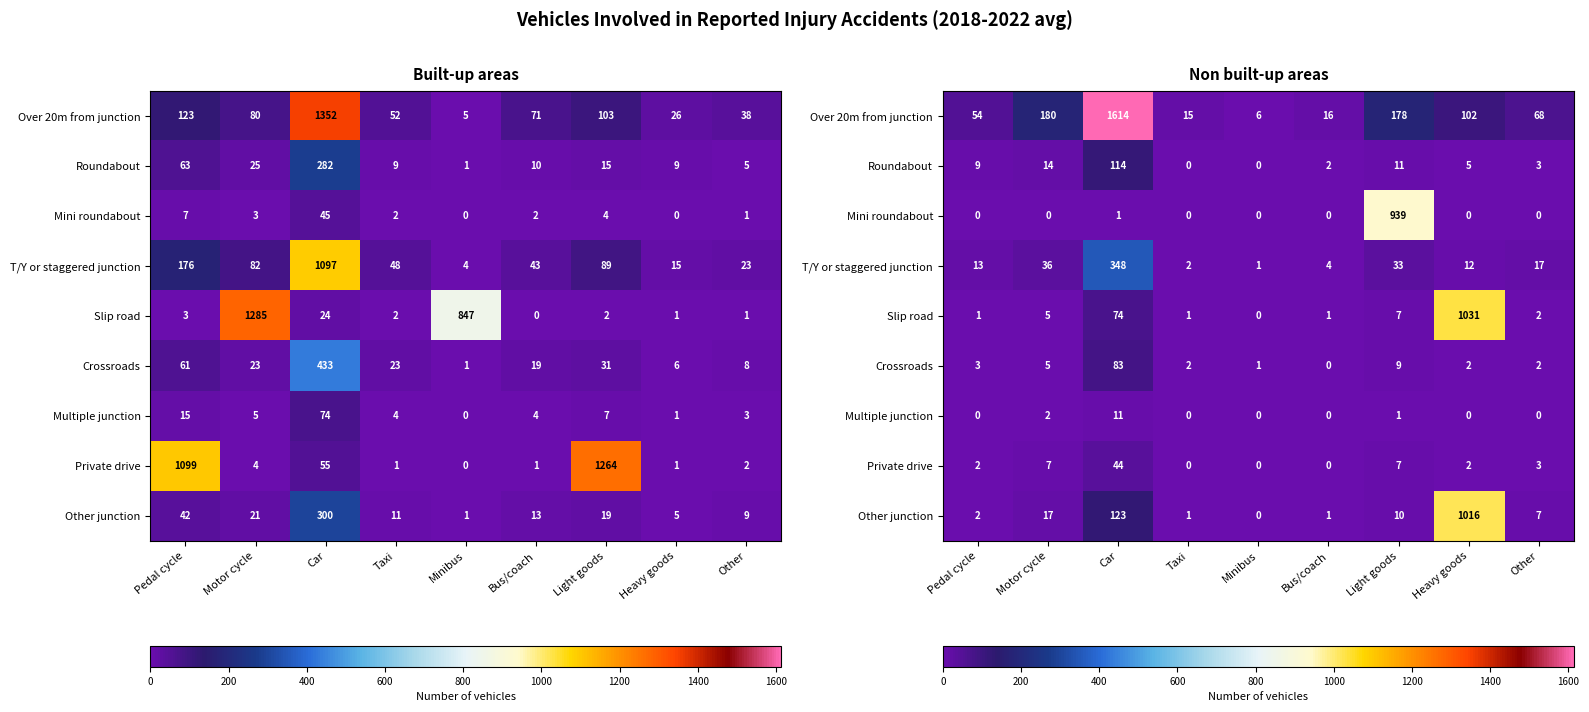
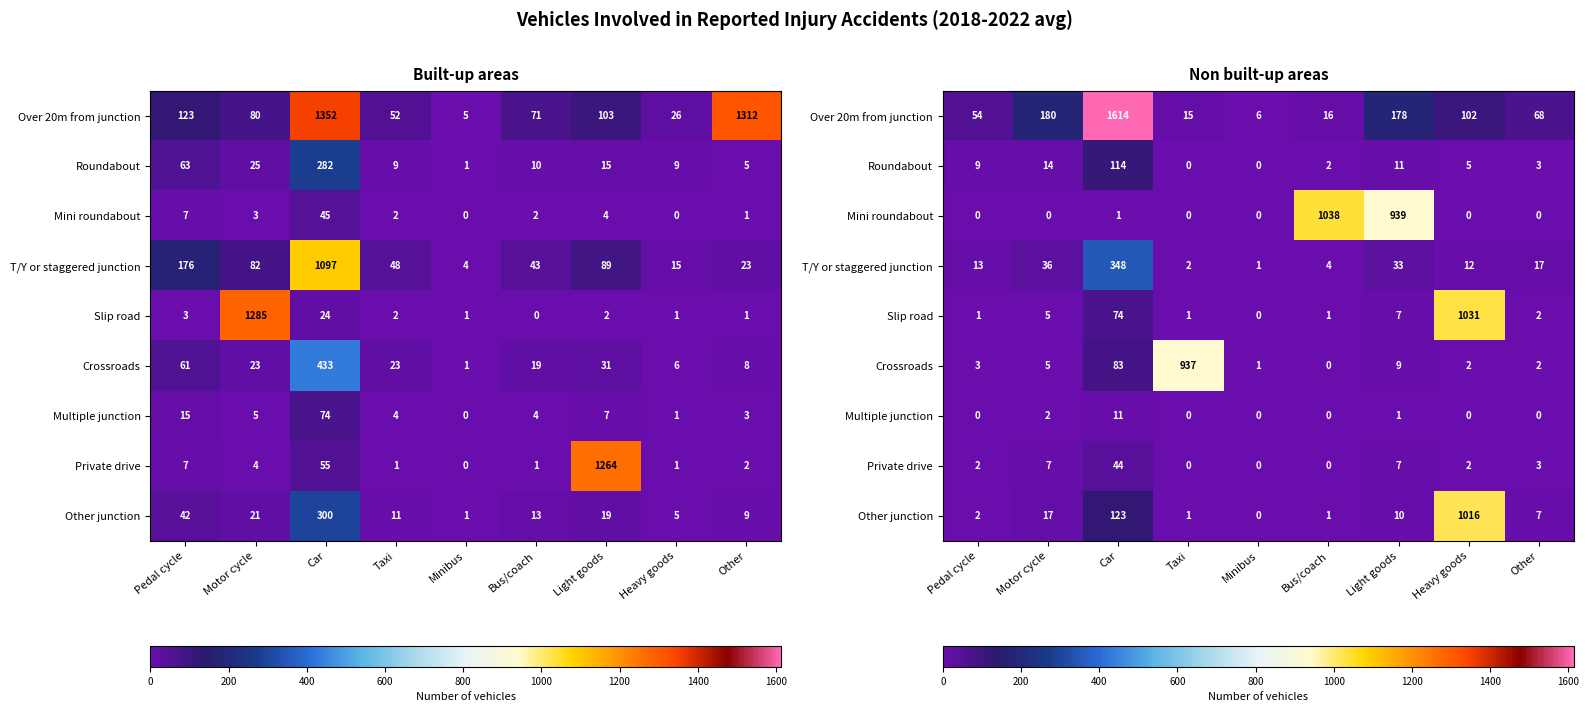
Built-up areas, Over 20m from junction, Other: 38 -> 1312
Built-up areas, Slip road, Minibus: 847 -> 1
Built-up areas, Private drive, Pedal cycle: 1099 -> 7
Non built-up areas, Mini roundabout, Bus/coach: 0 -> 1038
Non built-up areas, Crossroads, Taxi: 2 -> 937
